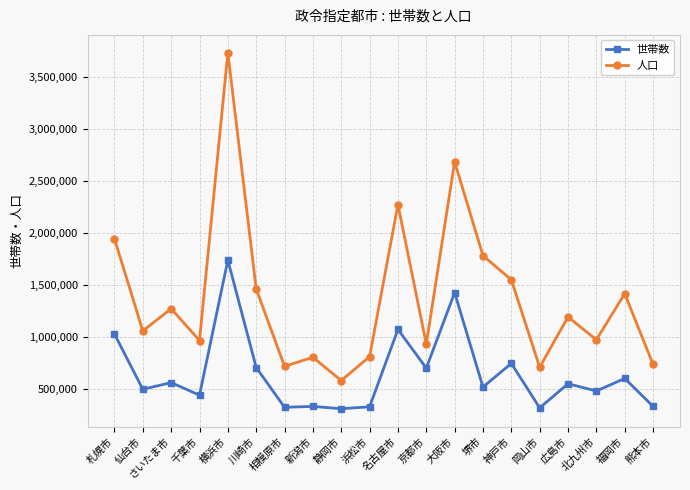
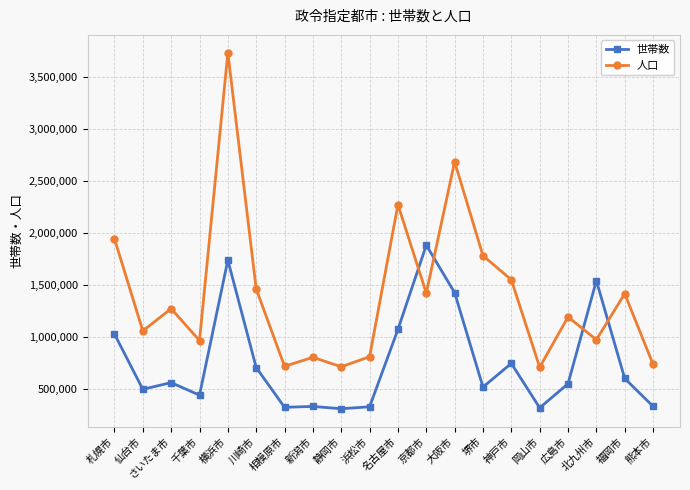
人口, 静岡市: 580,000 -> 710,000
世帯数, 京都市: 700,000 -> 1,880,000
人口, 京都市: 930,000 -> 1,420,000
世帯数, 北九州市: 480,000 -> 1,540,000
